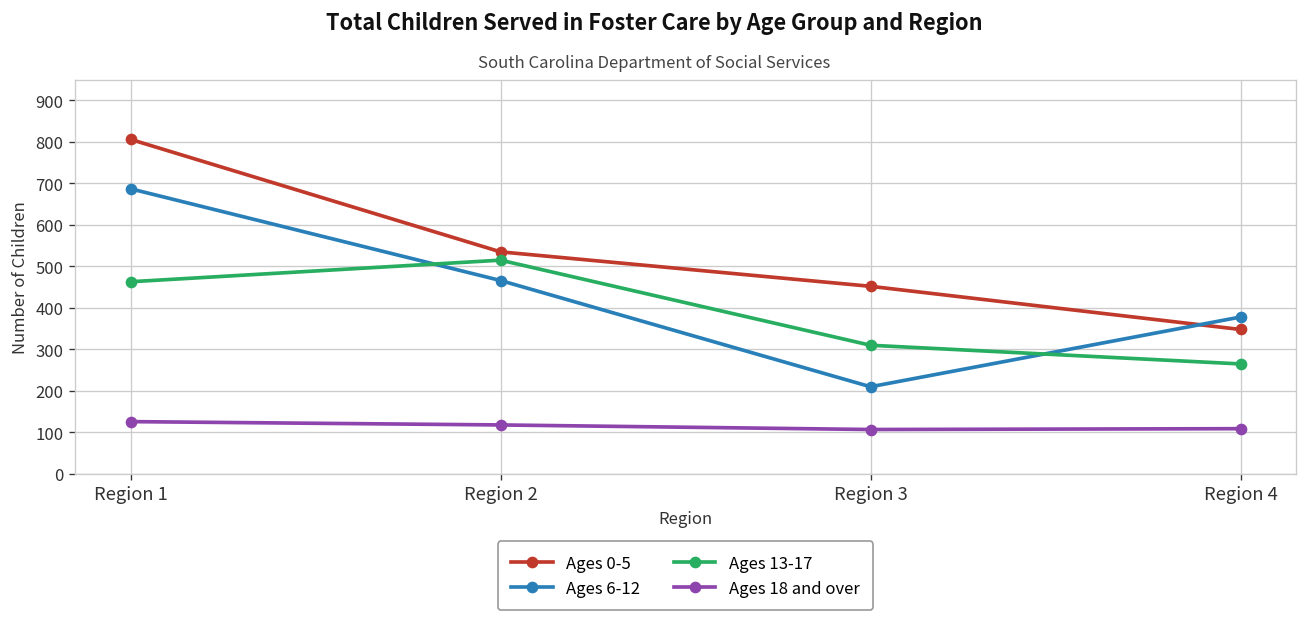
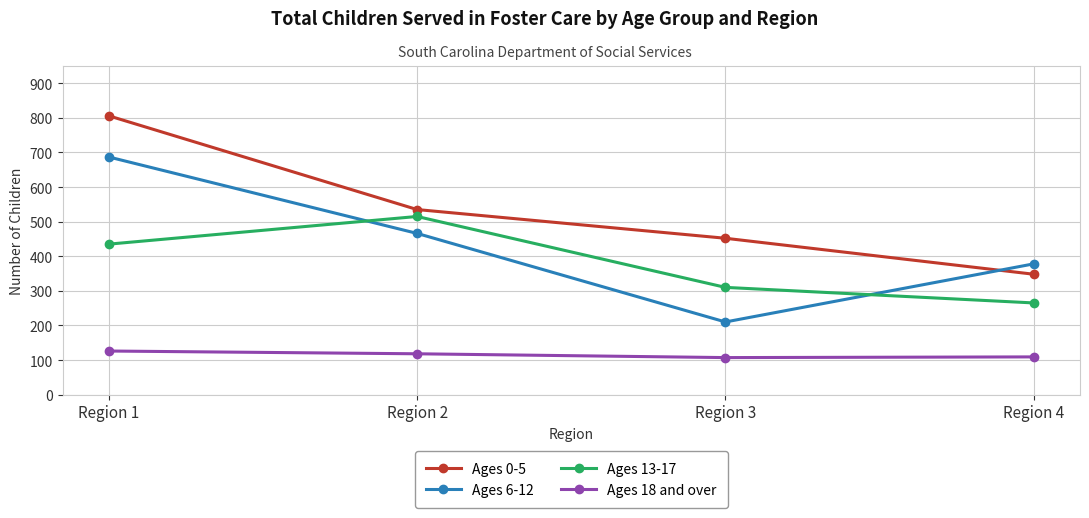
Ages 13-17, Region 1: 460 -> 440
